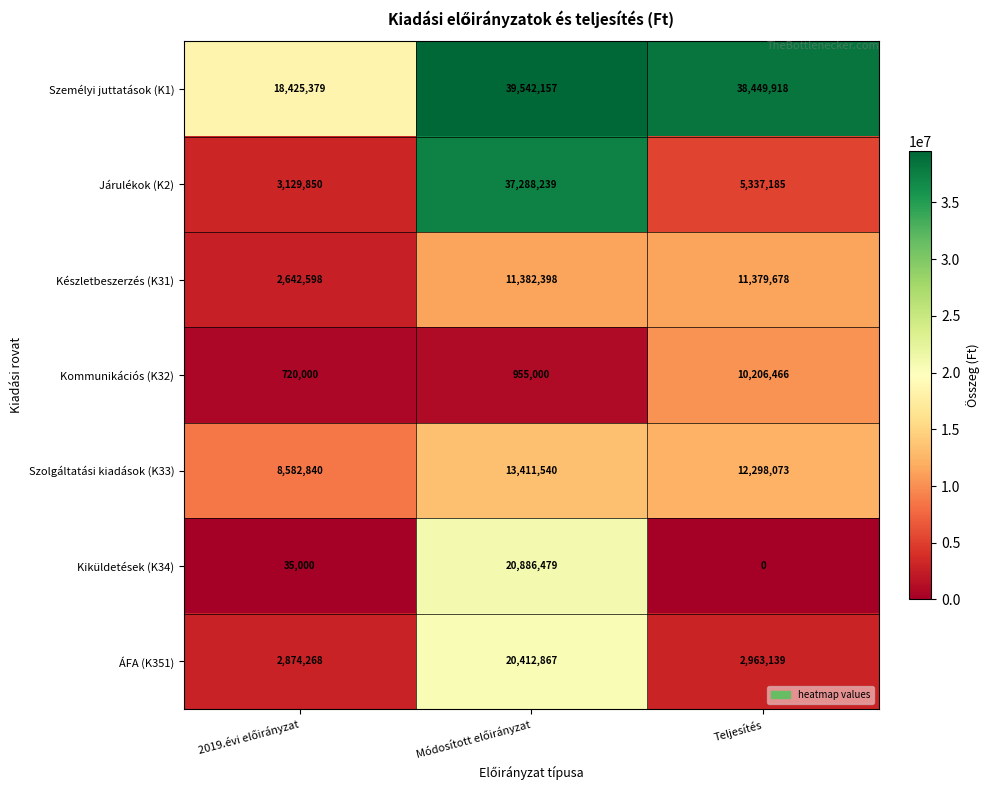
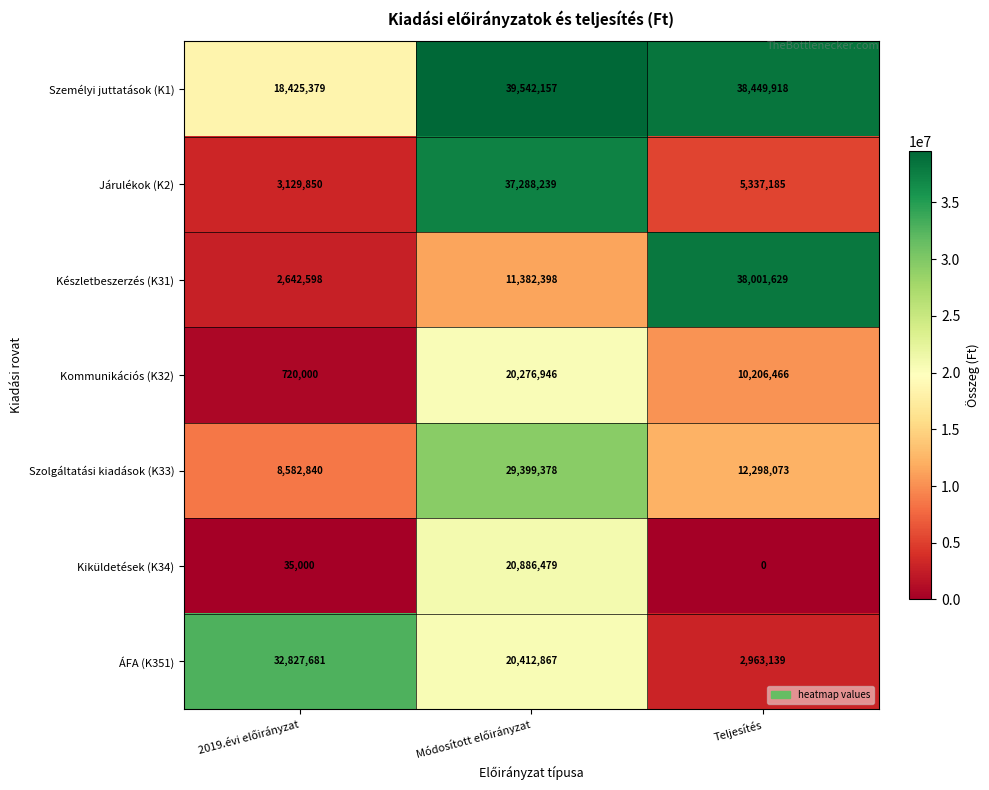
Készletbeszerzés (K31), Teljesítés: 11,379,678 -> 38,001,629
Kommunikációs (K32), Módosított előirányzat: 955,000 -> 20,276,946
Szolgáltatási kiadások (K33), Módosított előirányzat: 13,411,540 -> 29,399,378
ÁFA (K351), 2019.évi előirányzat: 2,874,268 -> 32,827,681
